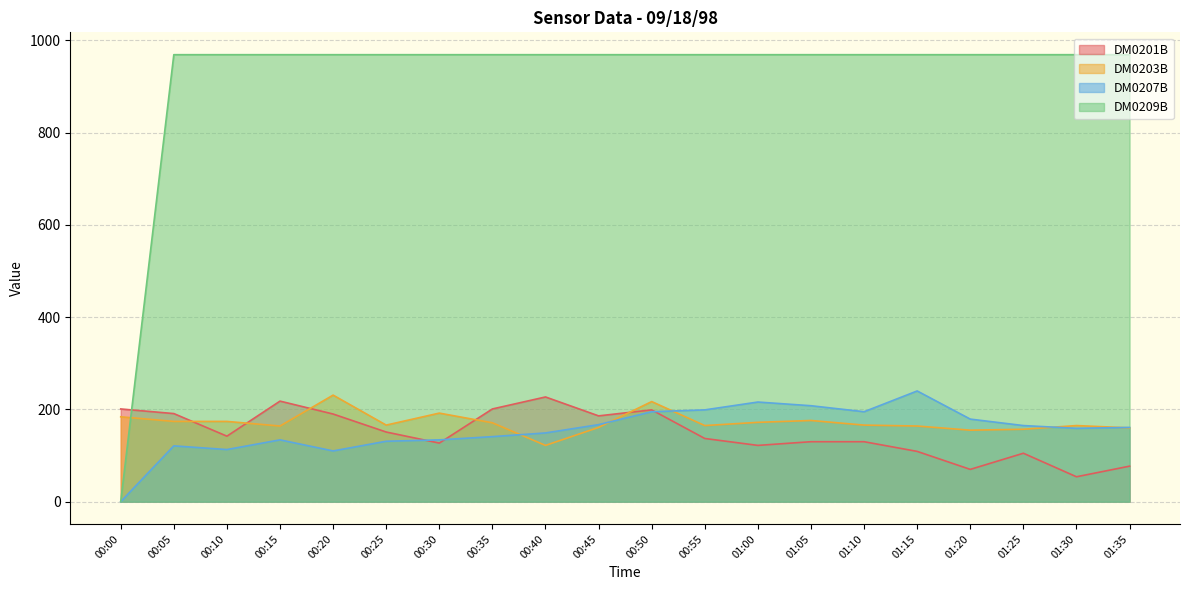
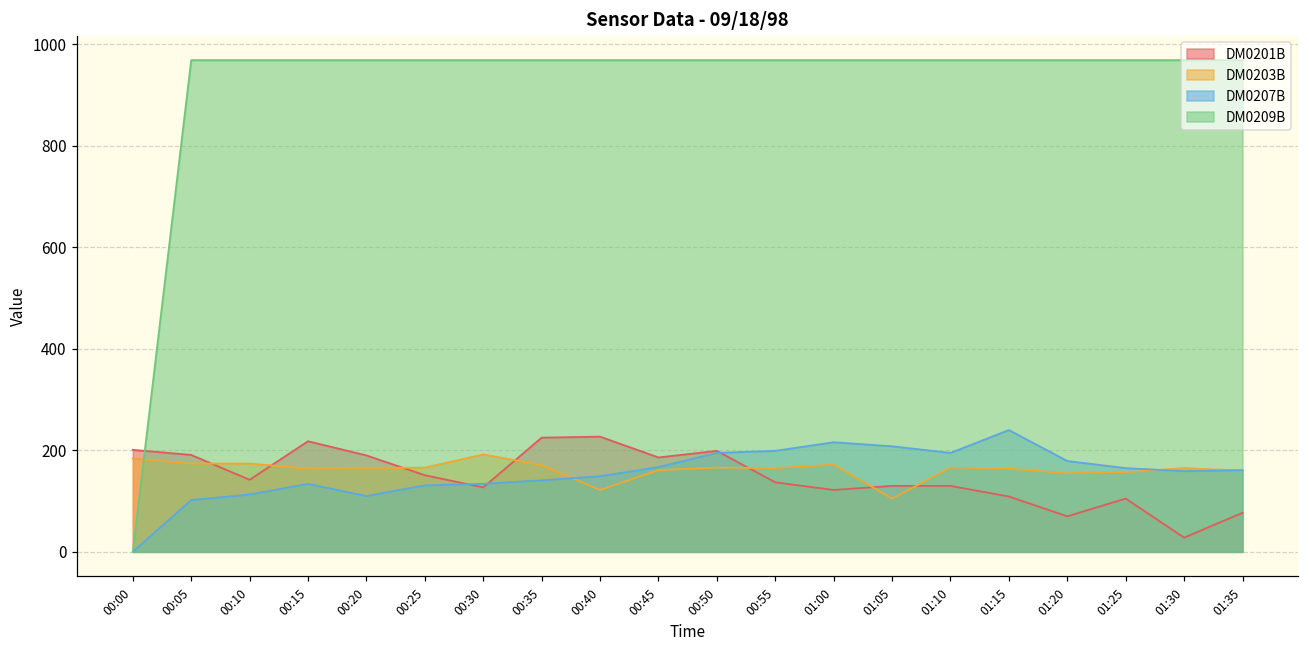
DM0207B, 00:05: 120 -> 100
DM0203B, 00:20: 230 -> 170
DM0201B, 00:35: 200 -> 230
DM0203B, 00:50: 220 -> 170
DM0203B, 01:05: 180 -> 110
DM0201B, 01:30: 50 -> 30
